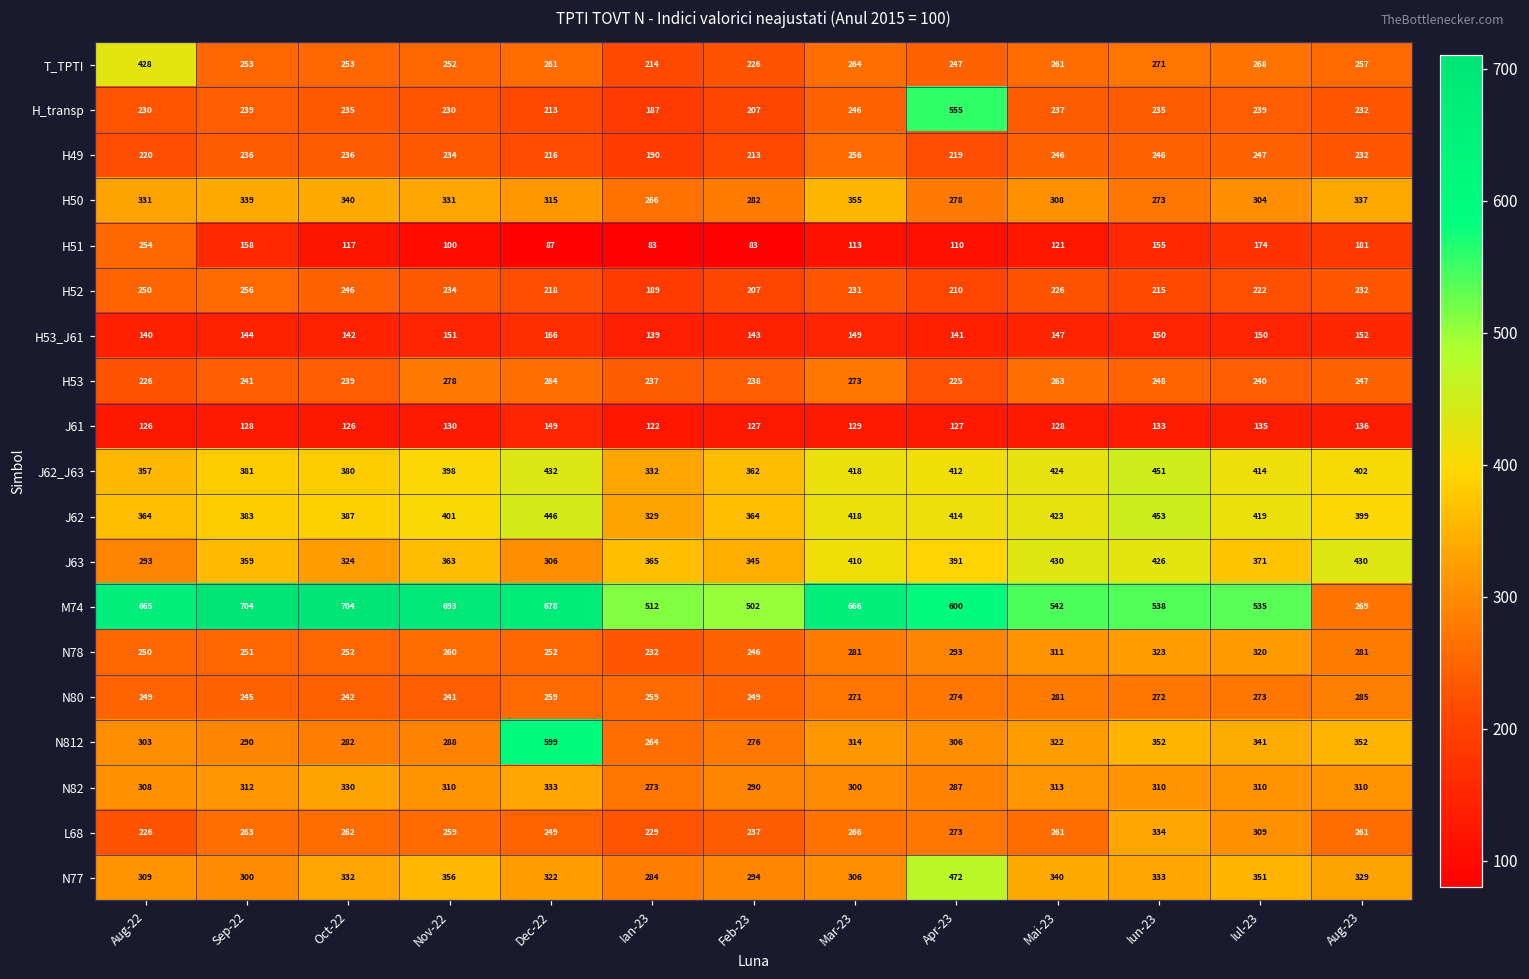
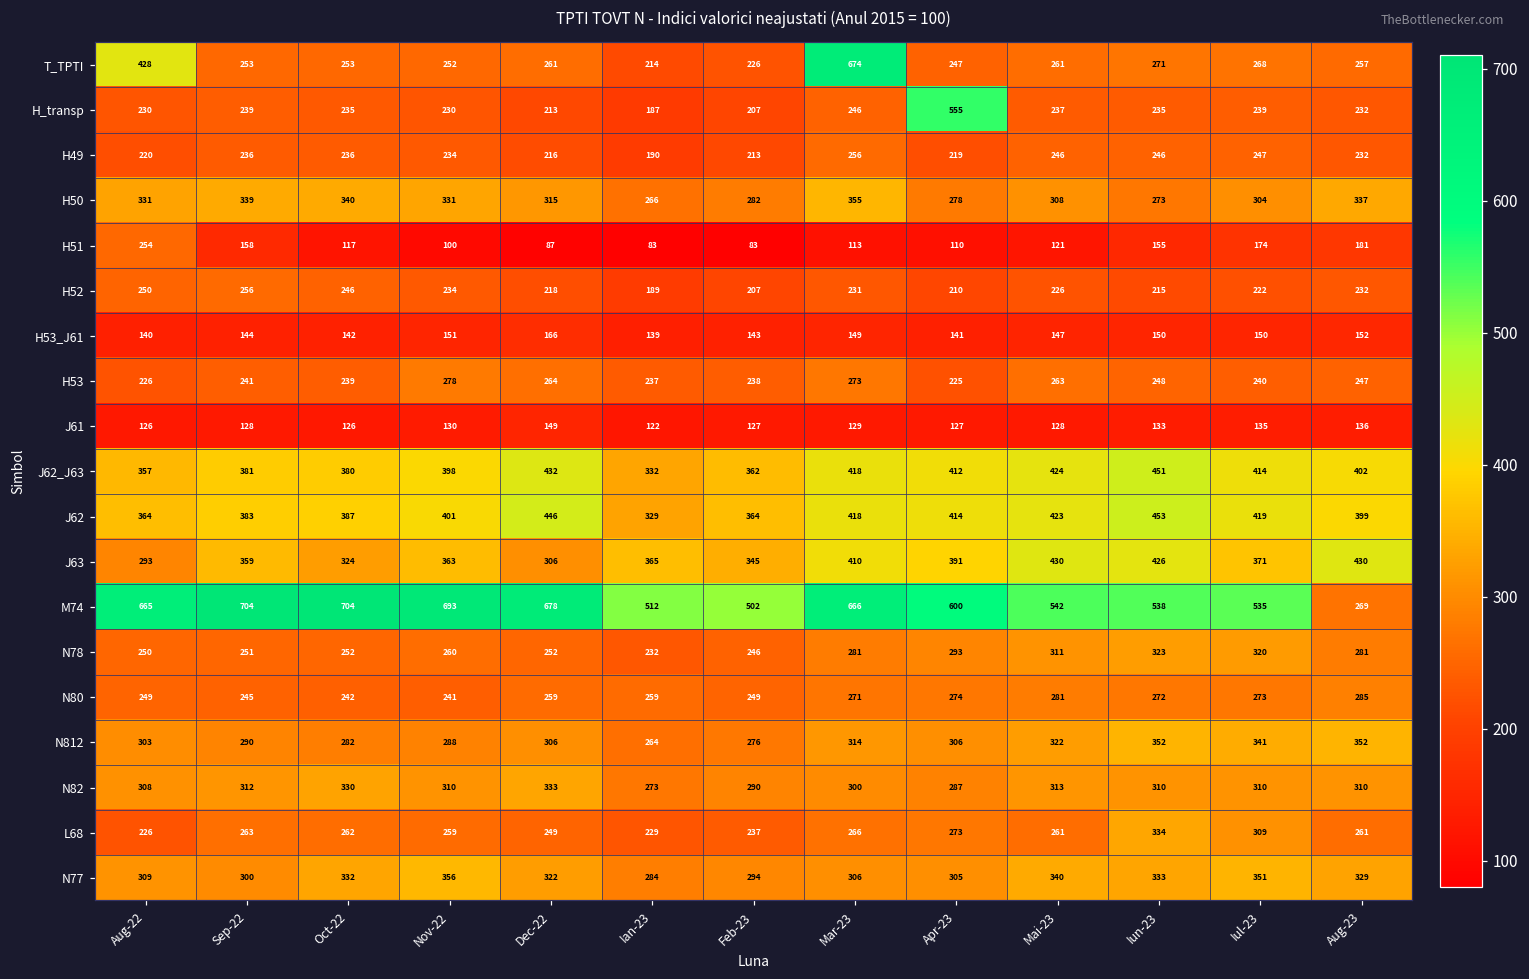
T_TPTI, Mar-23: 264 -> 674
N812, Dec-22: 599 -> 306
N77, Apr-23: 472 -> 305
